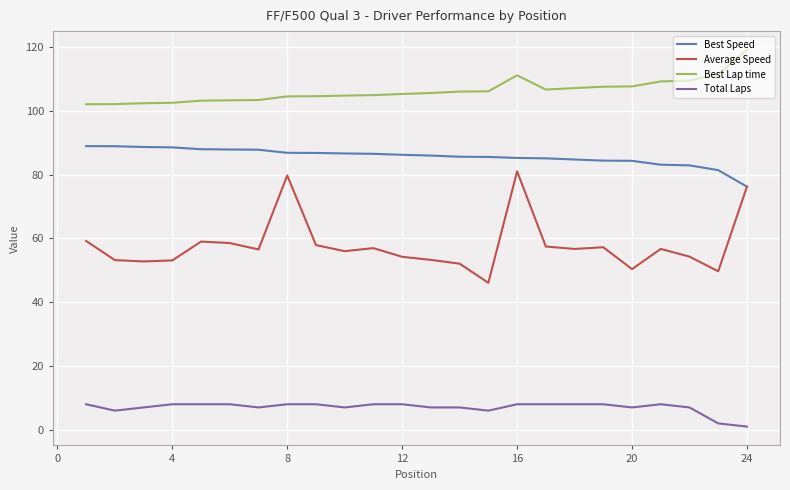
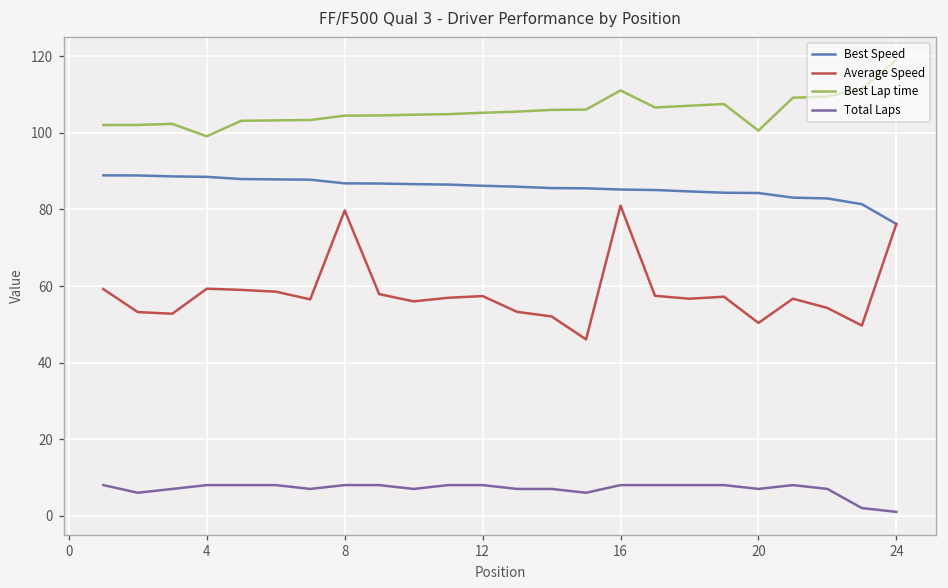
Average Speed, 4: 53 -> 59
Best Lap time, 4: 102 -> 99
Average Speed, 12: 54 -> 57
Best Lap time, 20: 108 -> 101
